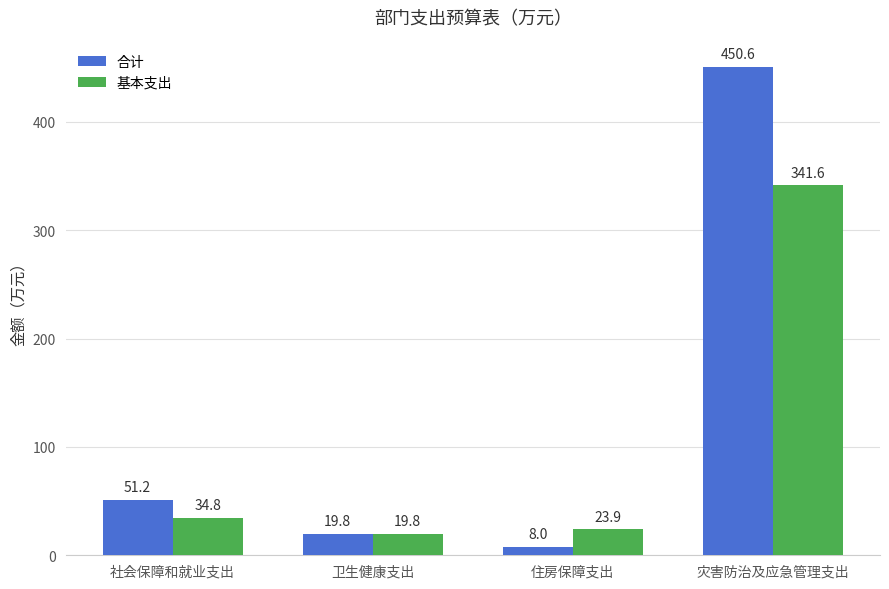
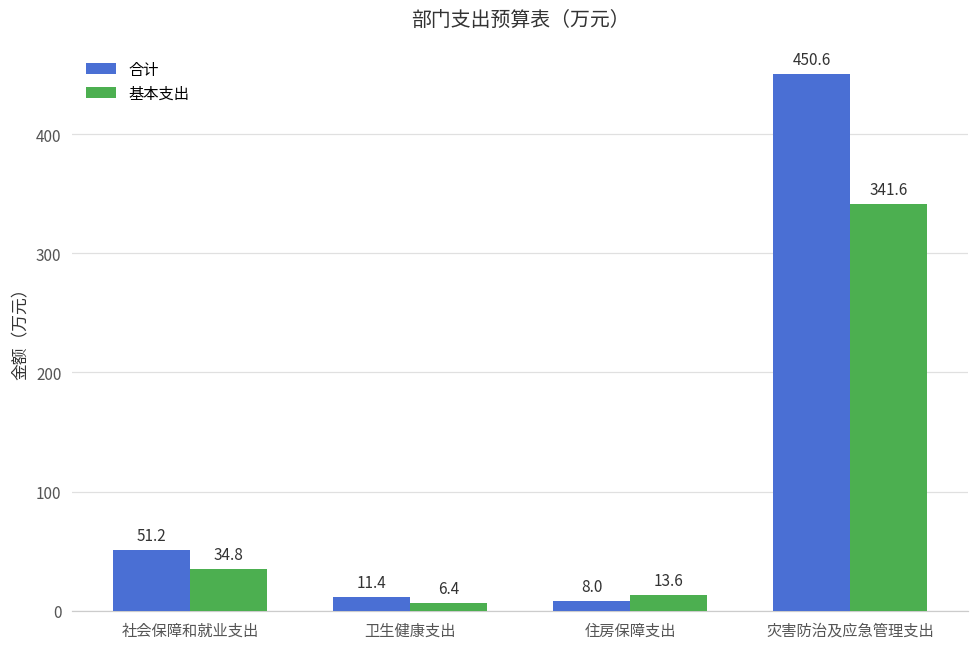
合计, 卫生健康支出: 19.8 -> 11.4
基本支出, 卫生健康支出: 19.8 -> 6.4
基本支出, 住房保障支出: 23.9 -> 13.6
